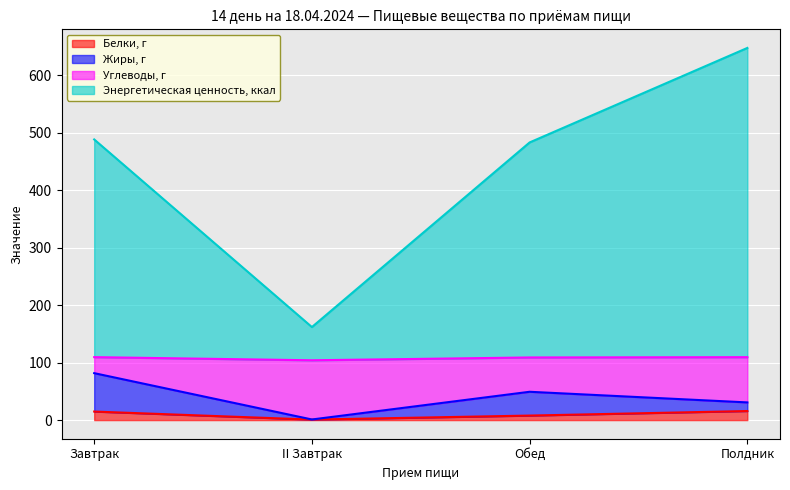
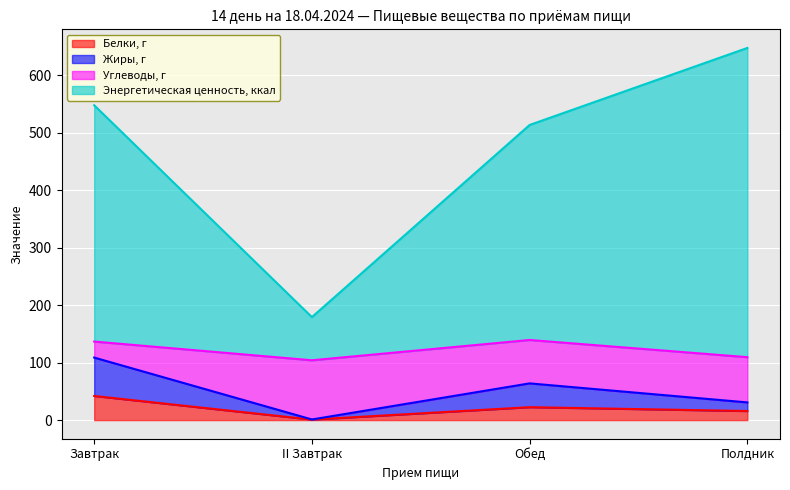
Белки, г, Завтрак: 10 -> 40
Энергетическая ценность, ккал, Завтрак: 380 -> 410
Энергетическая ценность, ккал, II Завтрак: 60 -> 80
Белки, г, Обед: 10 -> 20
Углеводы, г, Обед: 60 -> 80
